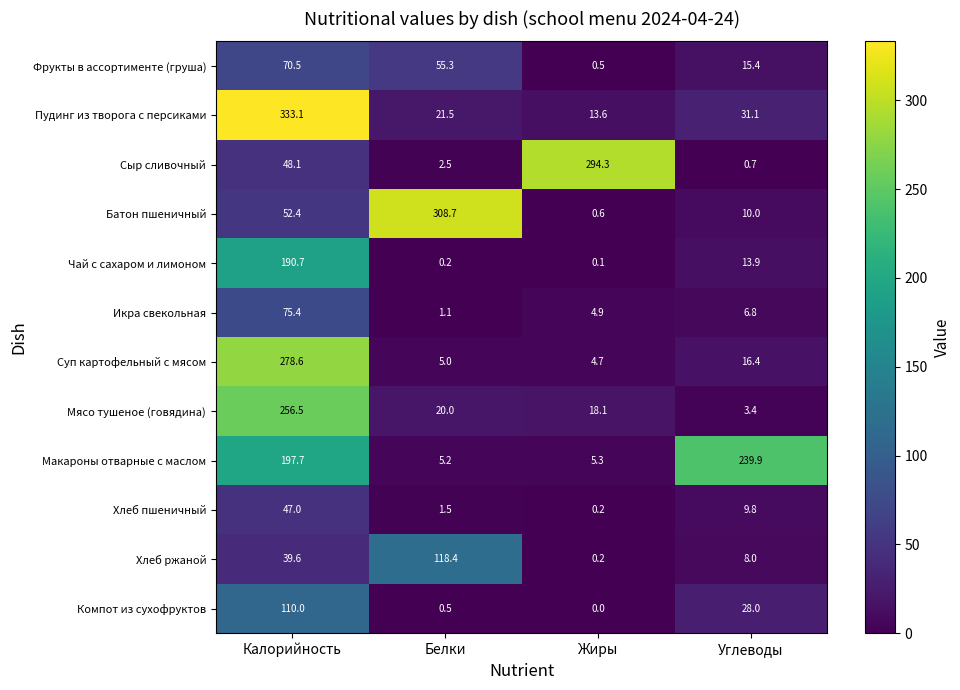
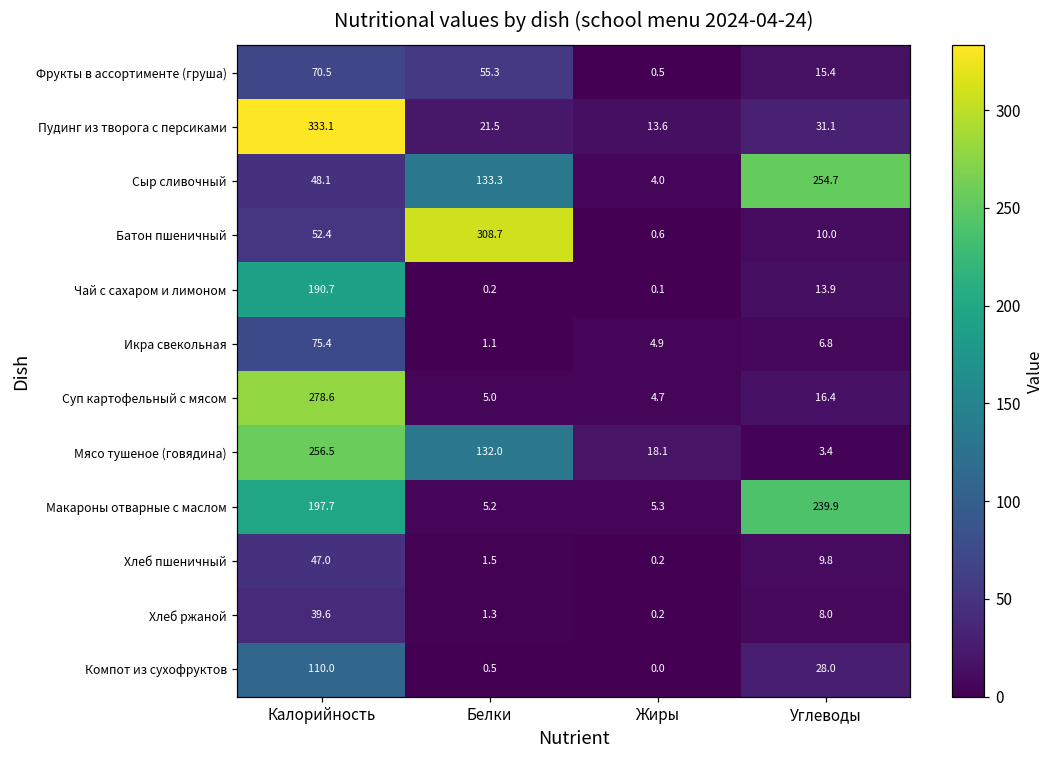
Сыр сливочный, Белки: 2.5 -> 133.3
Сыр сливочный, Жиры: 294.3 -> 4.0
Сыр сливочный, Углеводы: 0.7 -> 254.7
Мясо тушеное (говядина), Белки: 20.0 -> 132.0
Хлеб ржаной, Белки: 118.4 -> 1.3
